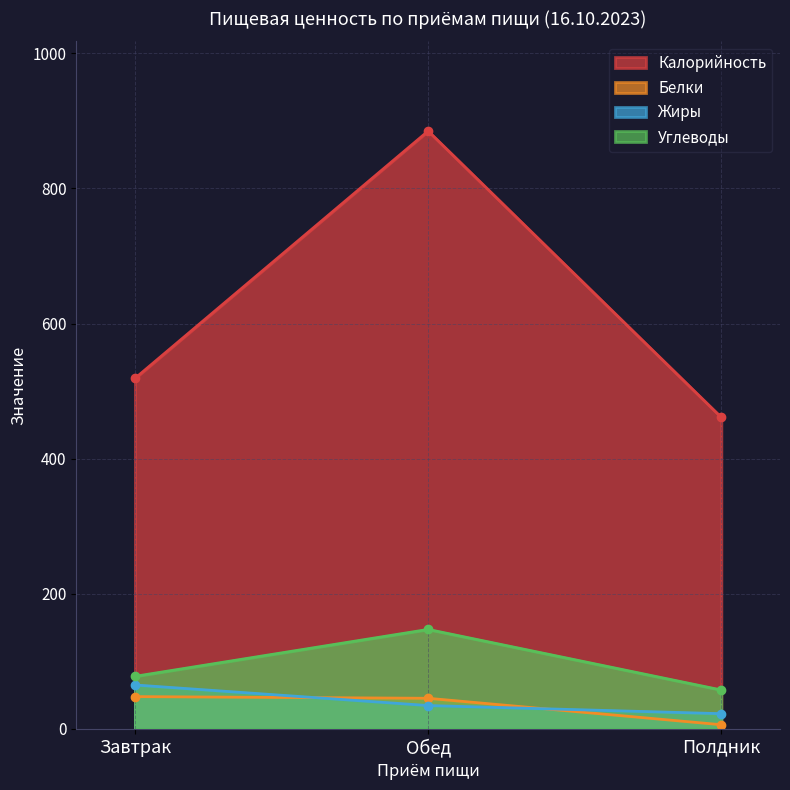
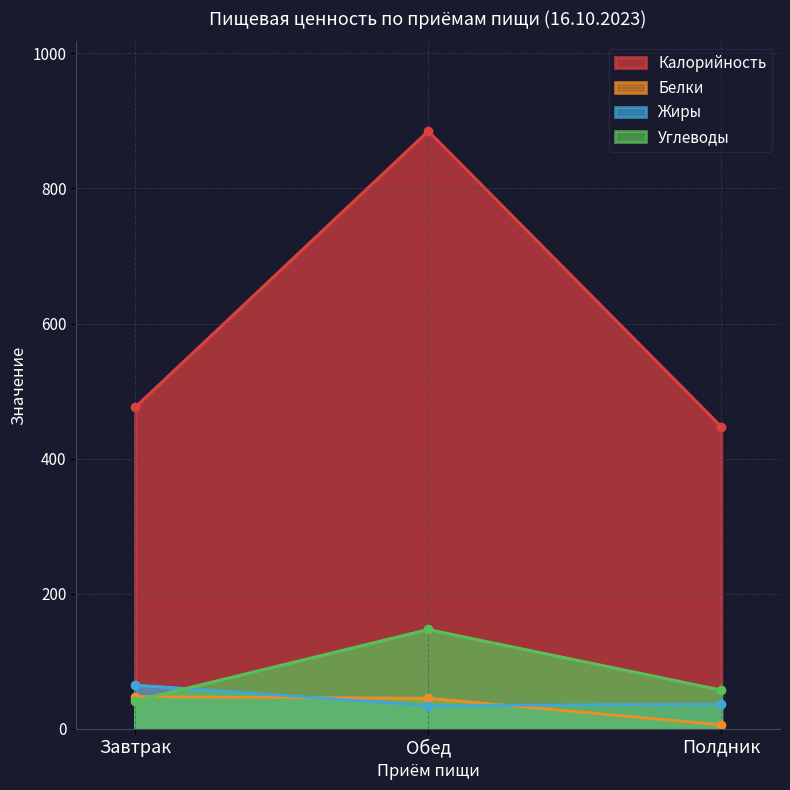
Калорийность, Завтрак: 520 -> 480
Углеводы, Завтрак: 80 -> 40
Калорийность, Полдник: 460 -> 450
Жиры, Полдник: 20 -> 40
